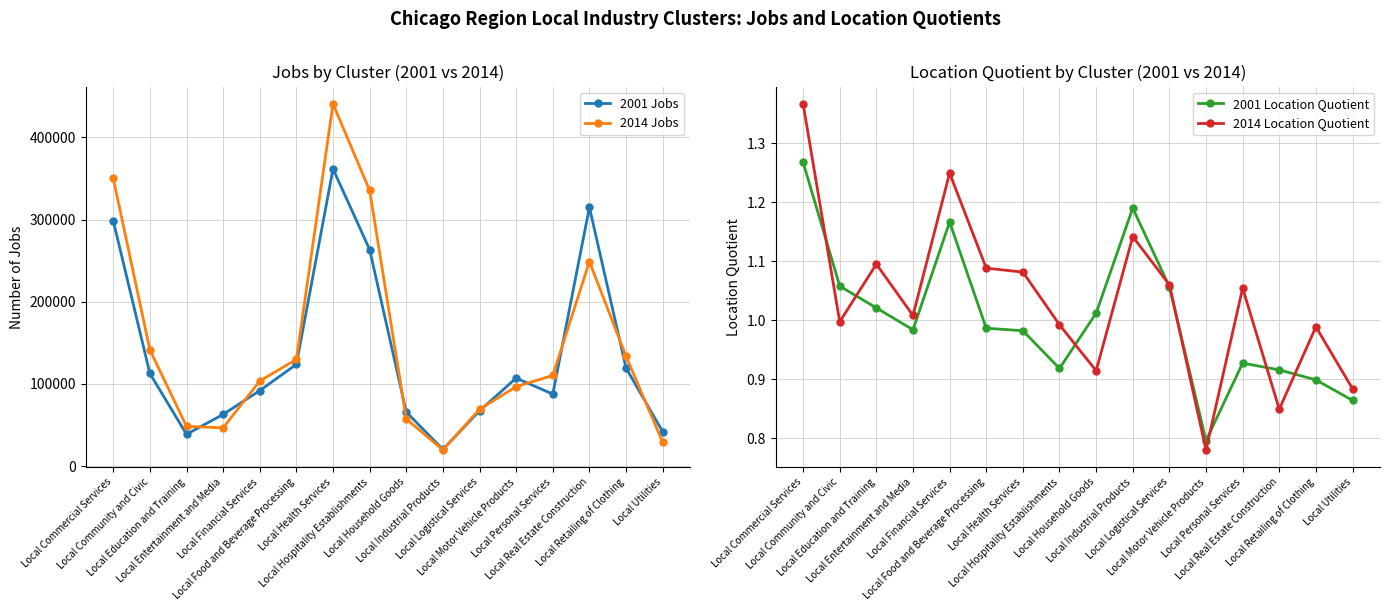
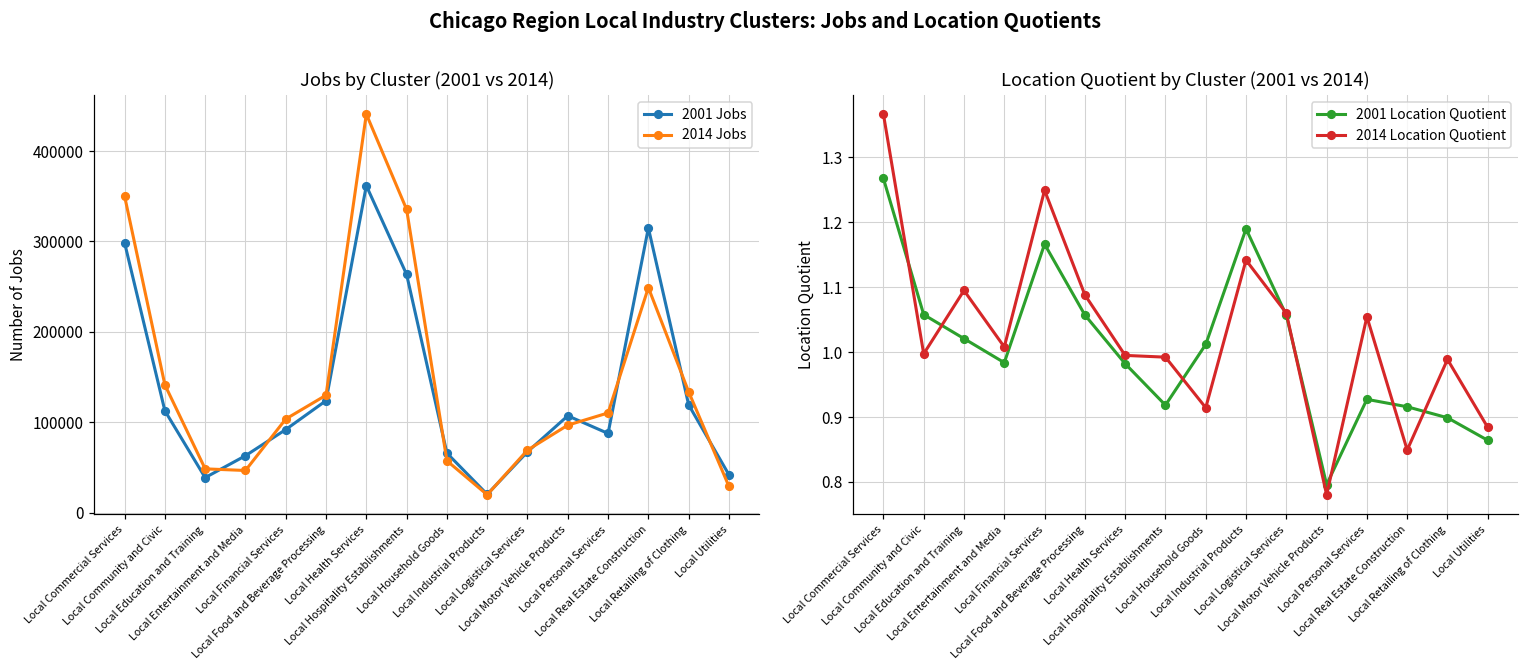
Location Quotient by Cluster (2001 vs 2014), 2001 Location Quotient, Local Food and Beverage Processing: 0.99 -> 1.06
Location Quotient by Cluster (2001 vs 2014), 2014 Location Quotient, Local Health Services: 1.08 -> 0.99
